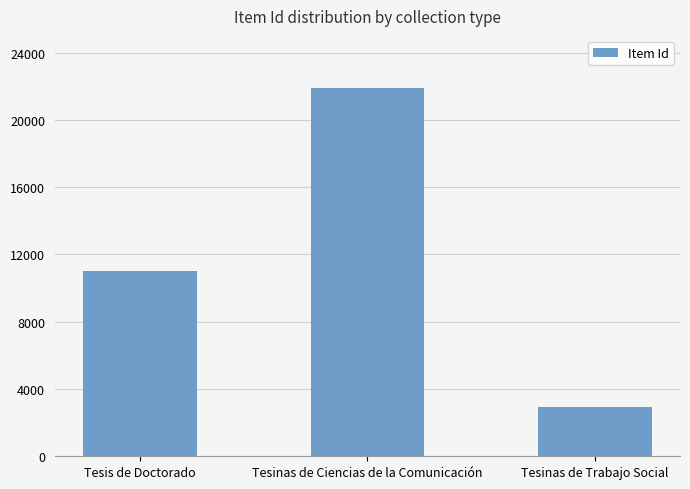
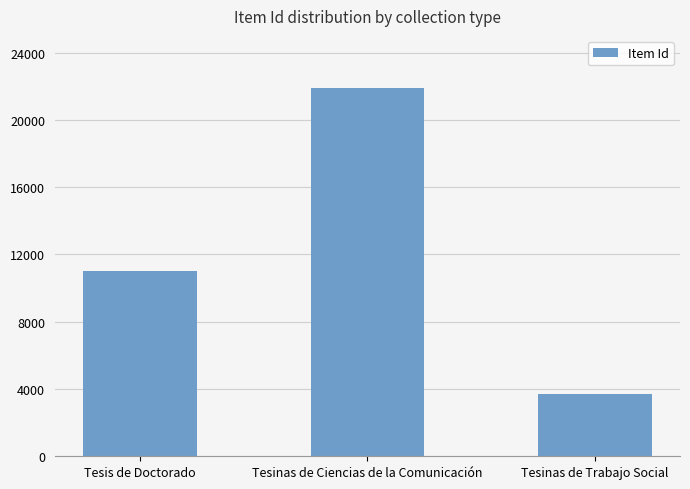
Tesinas de Trabajo Social: 2900 -> 3700
